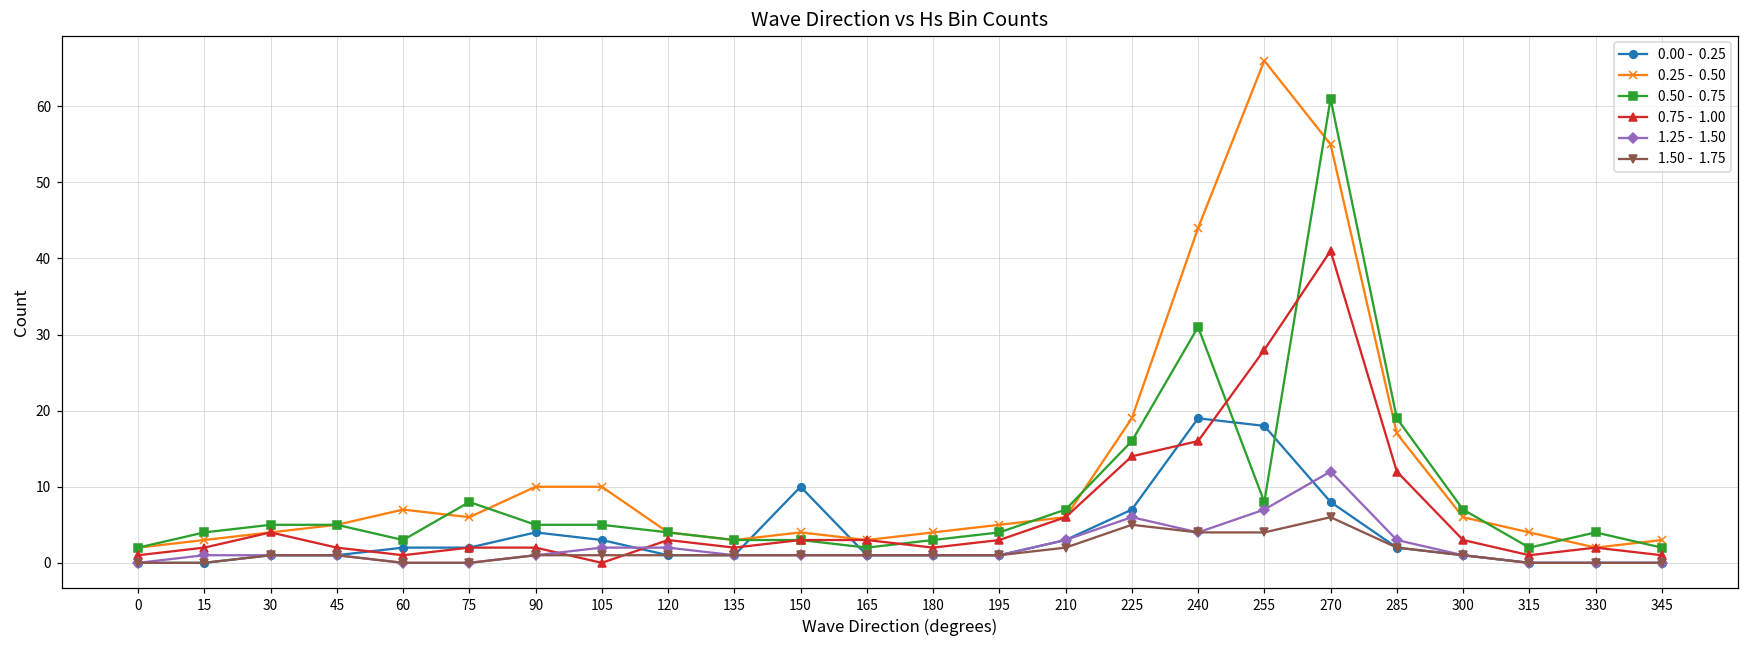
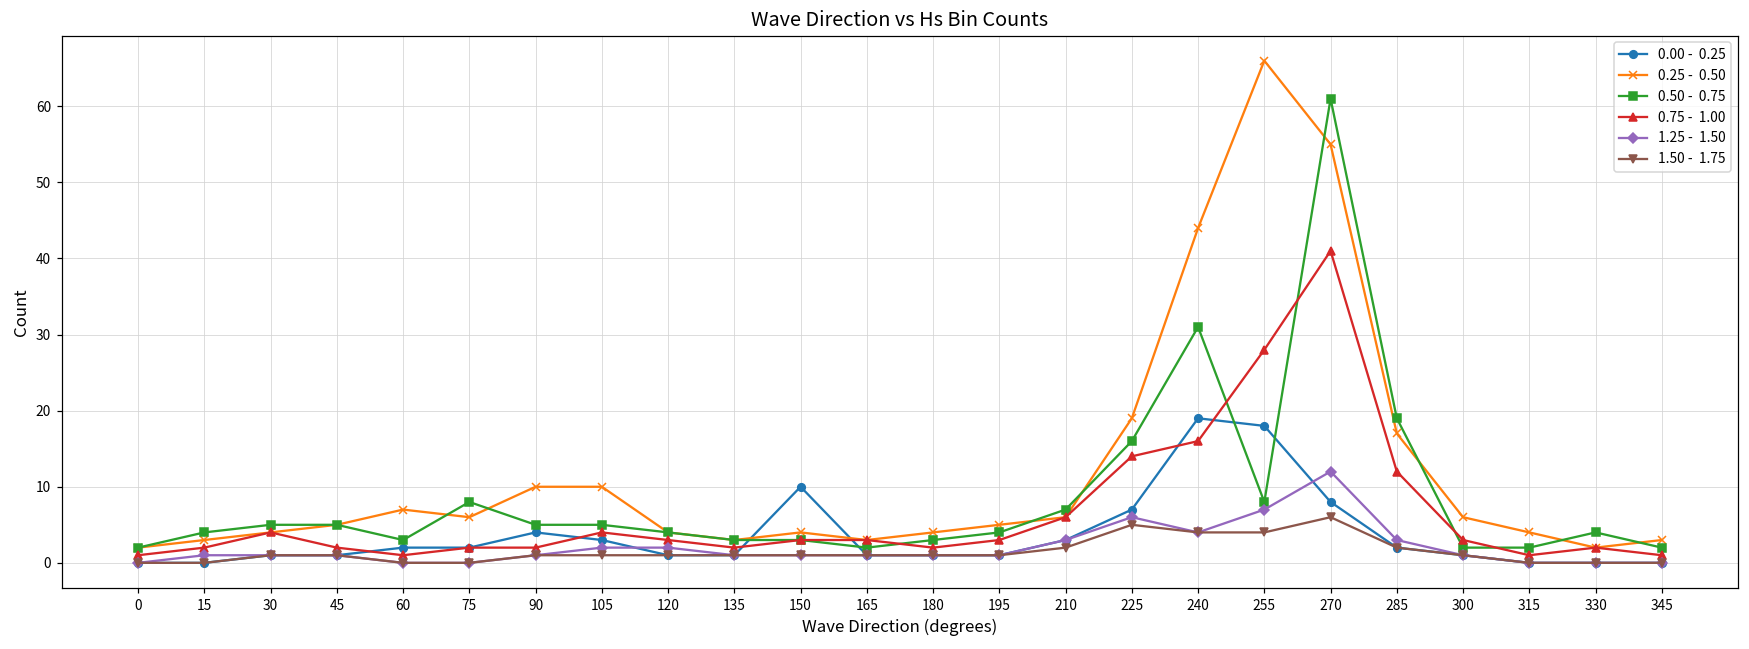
0.75 - 1.00, 105: 0 -> 4
0.50 - 0.75, 300: 7 -> 2
